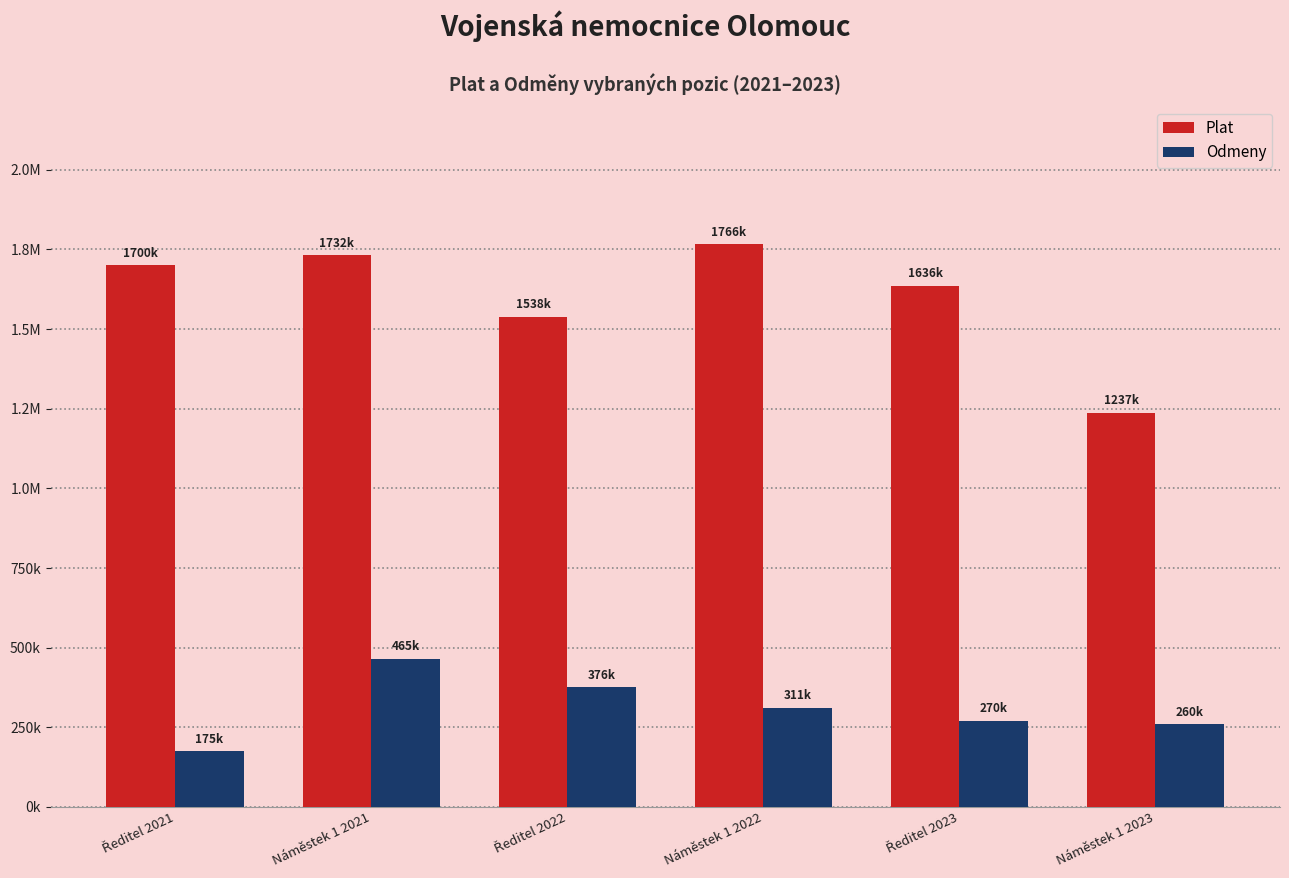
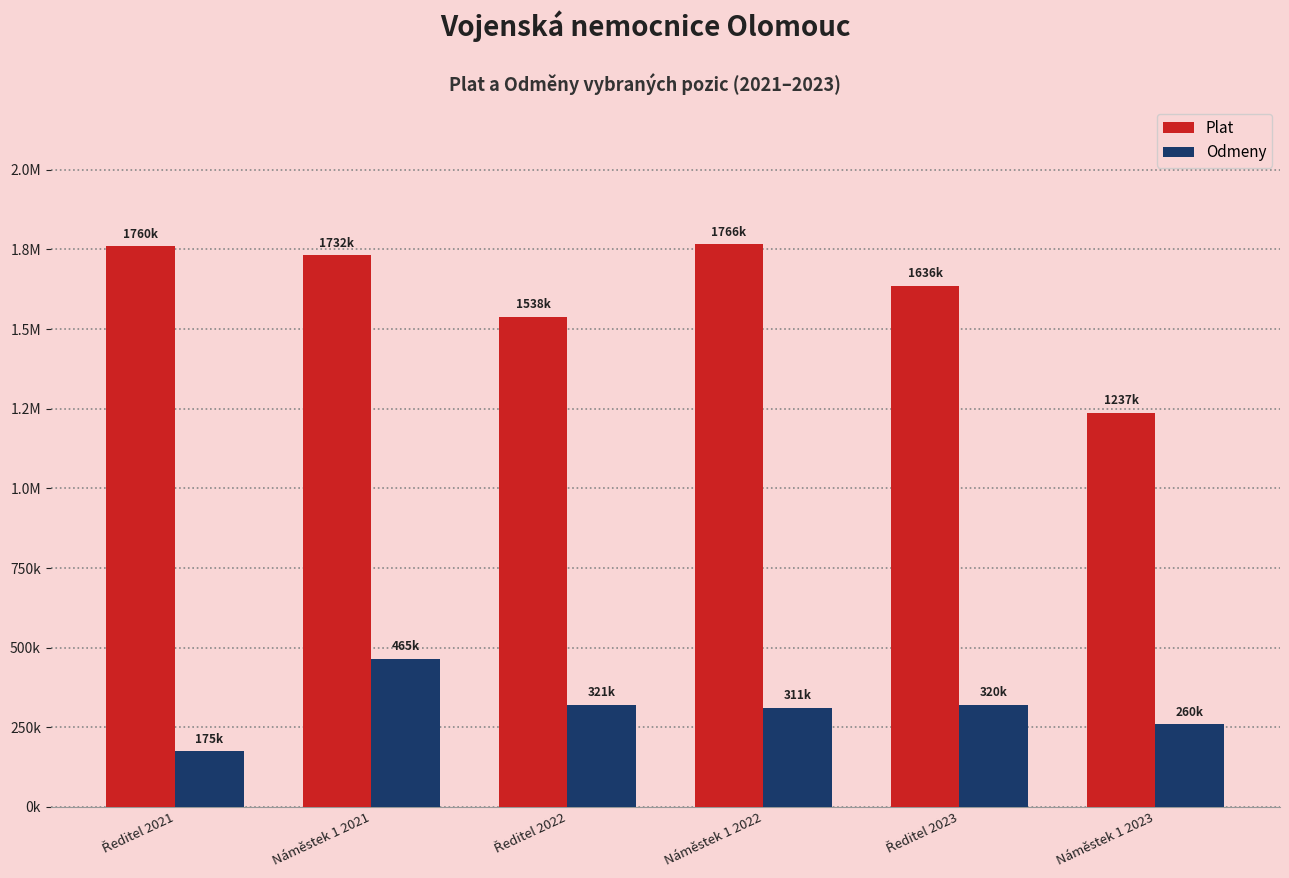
Plat, Ředitel 2021: 1700k -> 1760k
Odmeny, Ředitel 2022: 376k -> 321k
Odmeny, Ředitel 2023: 270k -> 320k
